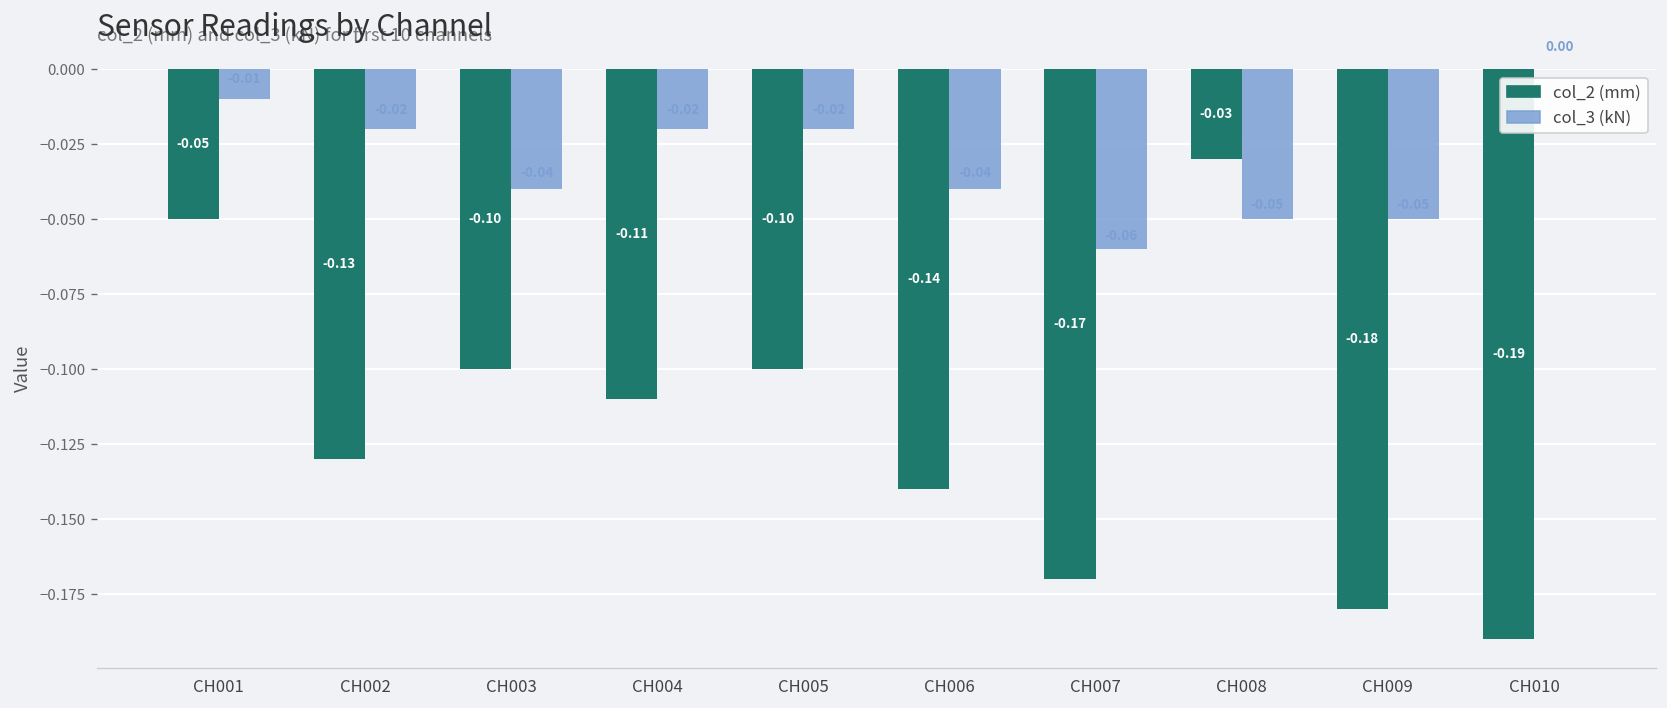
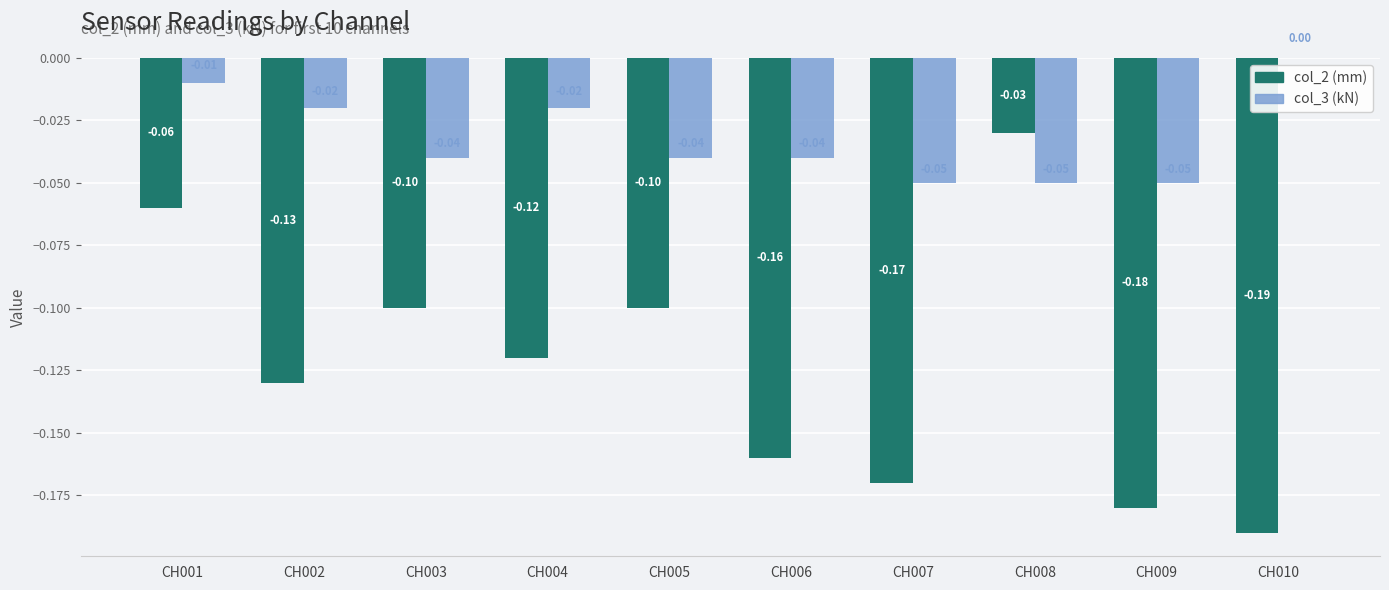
col_2 (mm), CH001: -0.05 -> -0.06
col_2 (mm), CH004: -0.11 -> -0.12
col_3 (kN), CH005: -0.02 -> -0.04
col_2 (mm), CH006: -0.14 -> -0.16
col_3 (kN), CH007: -0.06 -> -0.05
